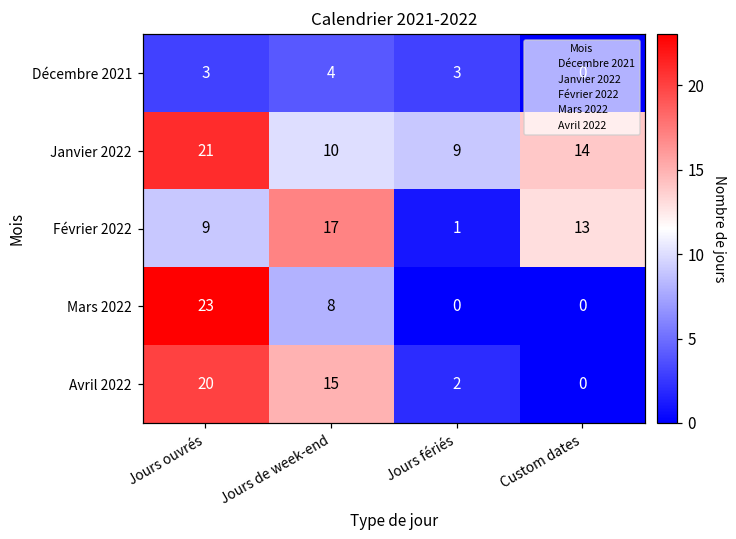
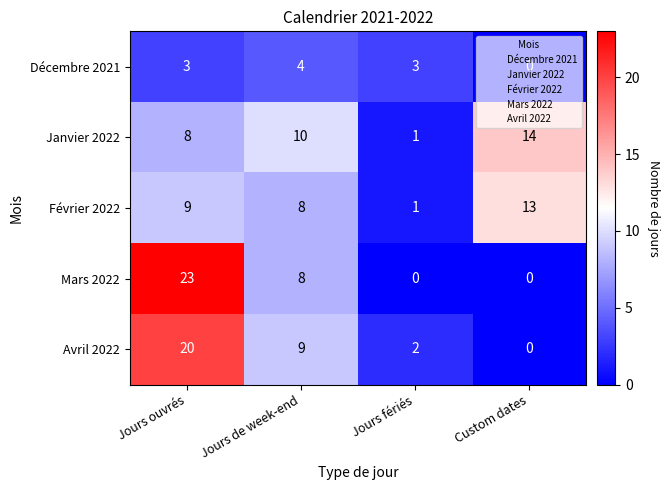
Janvier 2022, Jours ouvrés: 21 -> 8
Janvier 2022, Jours fériés: 9 -> 1
Février 2022, Jours de week-end: 17 -> 8
Avril 2022, Jours de week-end: 15 -> 9
